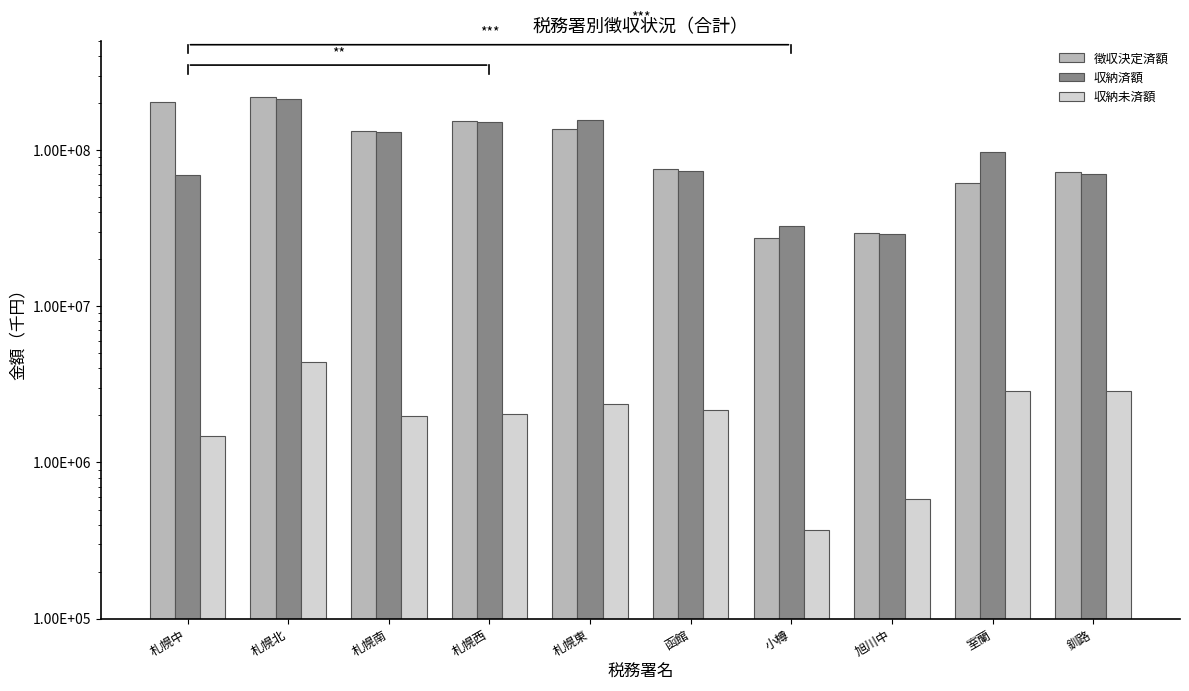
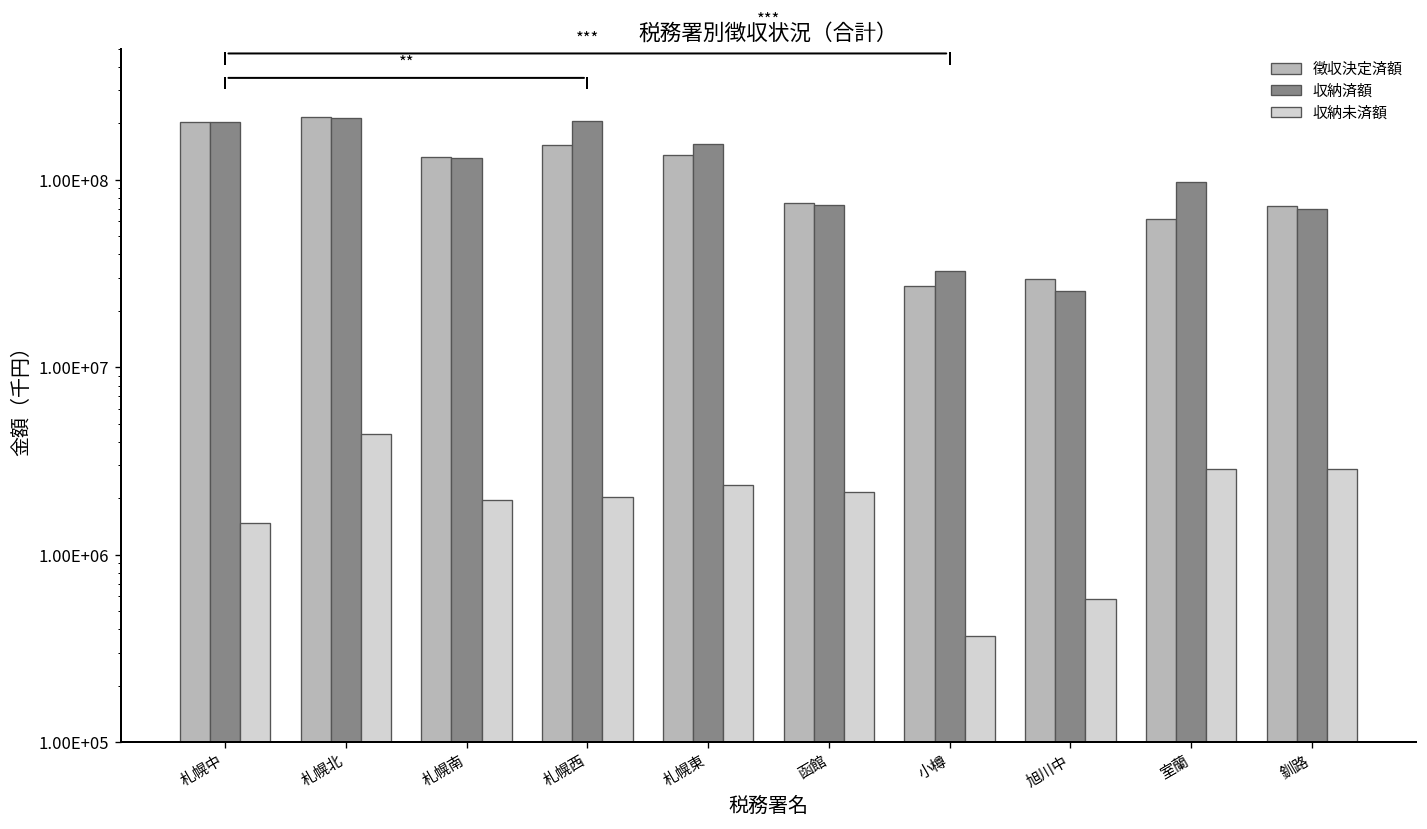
収納済額, 札幌中: 70000000 -> 200000000
収納済額, 札幌西: 150000000 -> 210000000
収納済額, 旭川中: 29000000 -> 26000000
